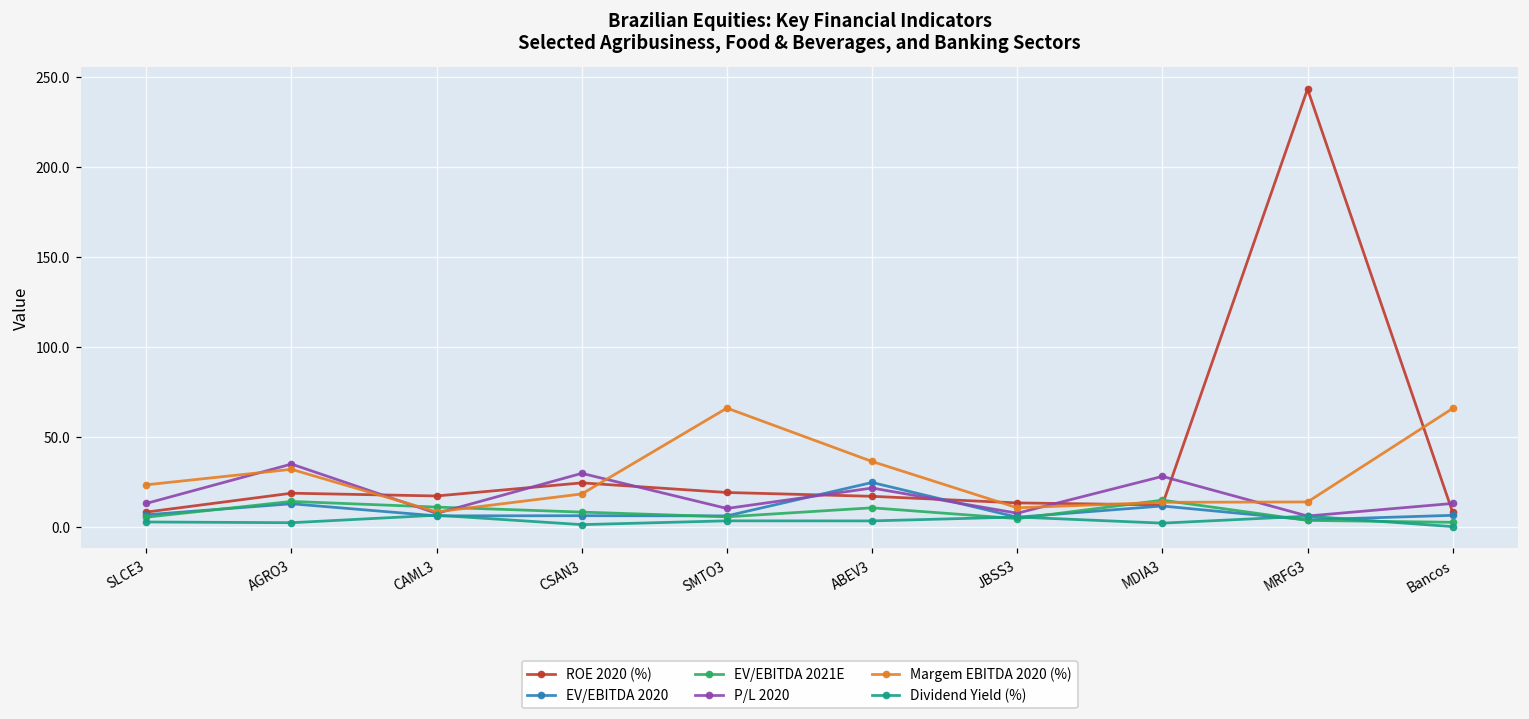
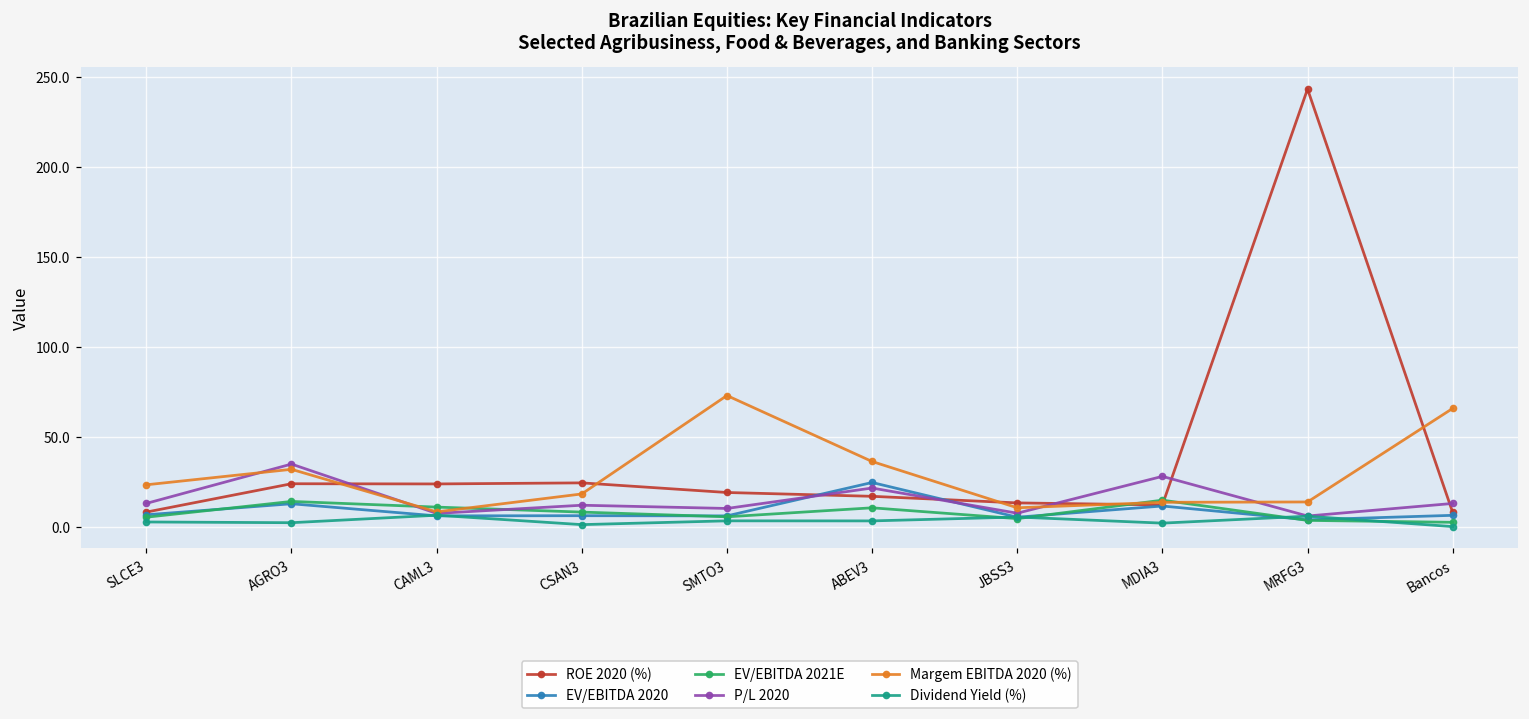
ROE 2020 (%), AGRO3: 19 -> 24
ROE 2020 (%), CAML3: 17 -> 24
P/L 2020, CSAN3: 30 -> 12
Margem EBITDA 2020 (%), SMTO3: 66 -> 73
